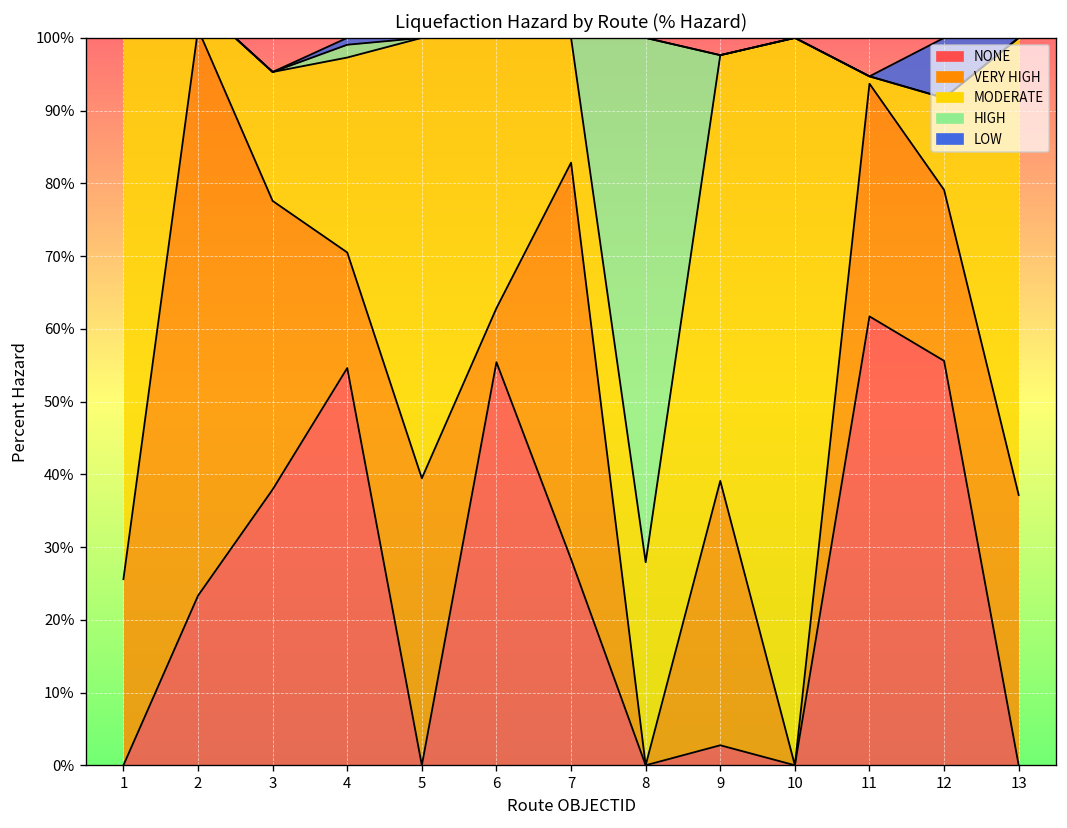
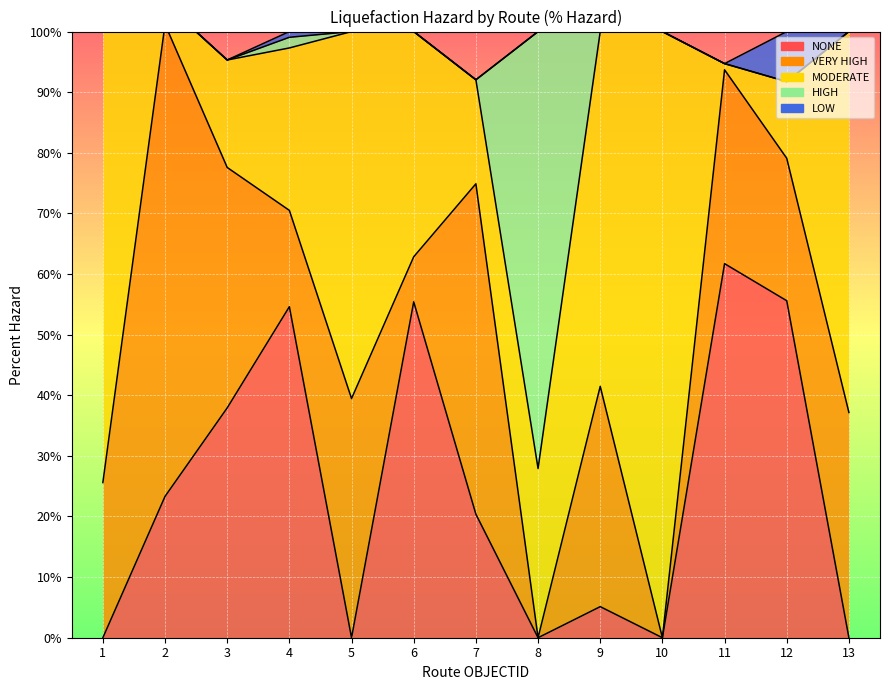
NONE, 7: 28% -> 20%
NONE, 9: 3% -> 5%
